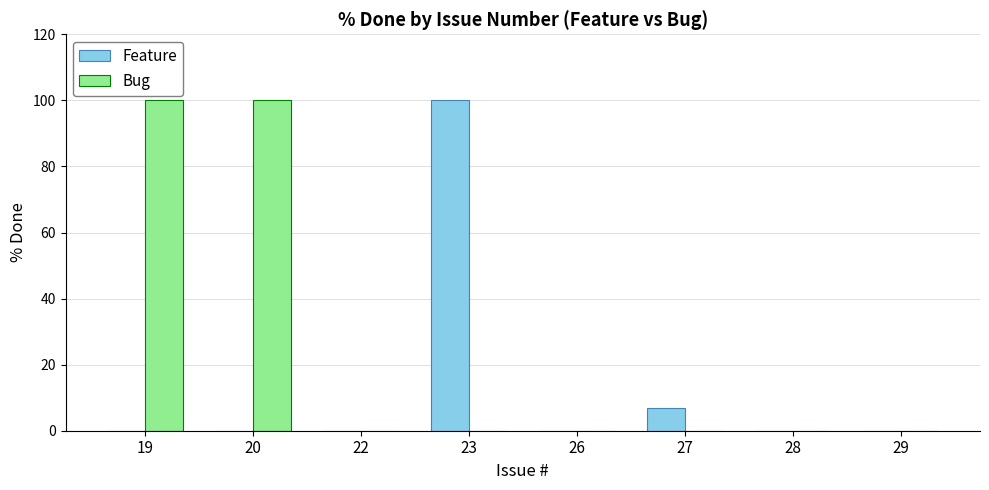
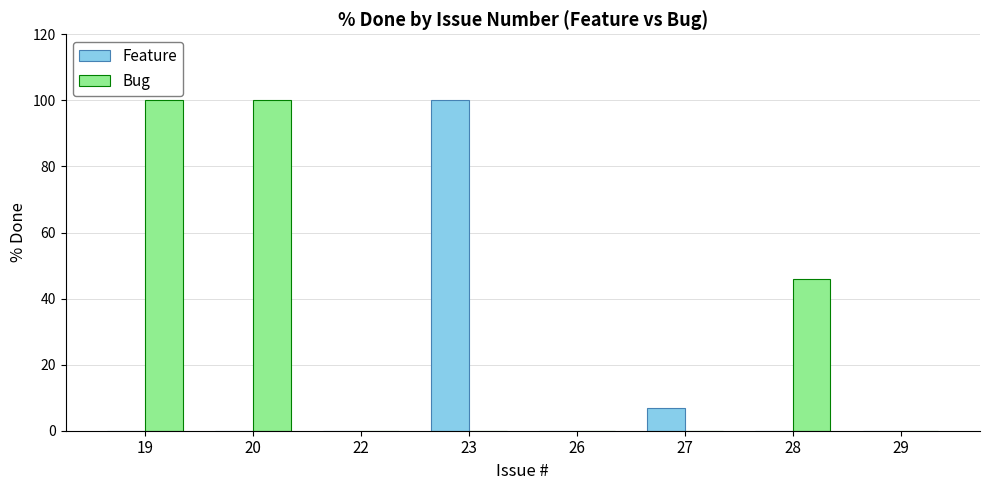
Bug, 28: 0 -> 46
